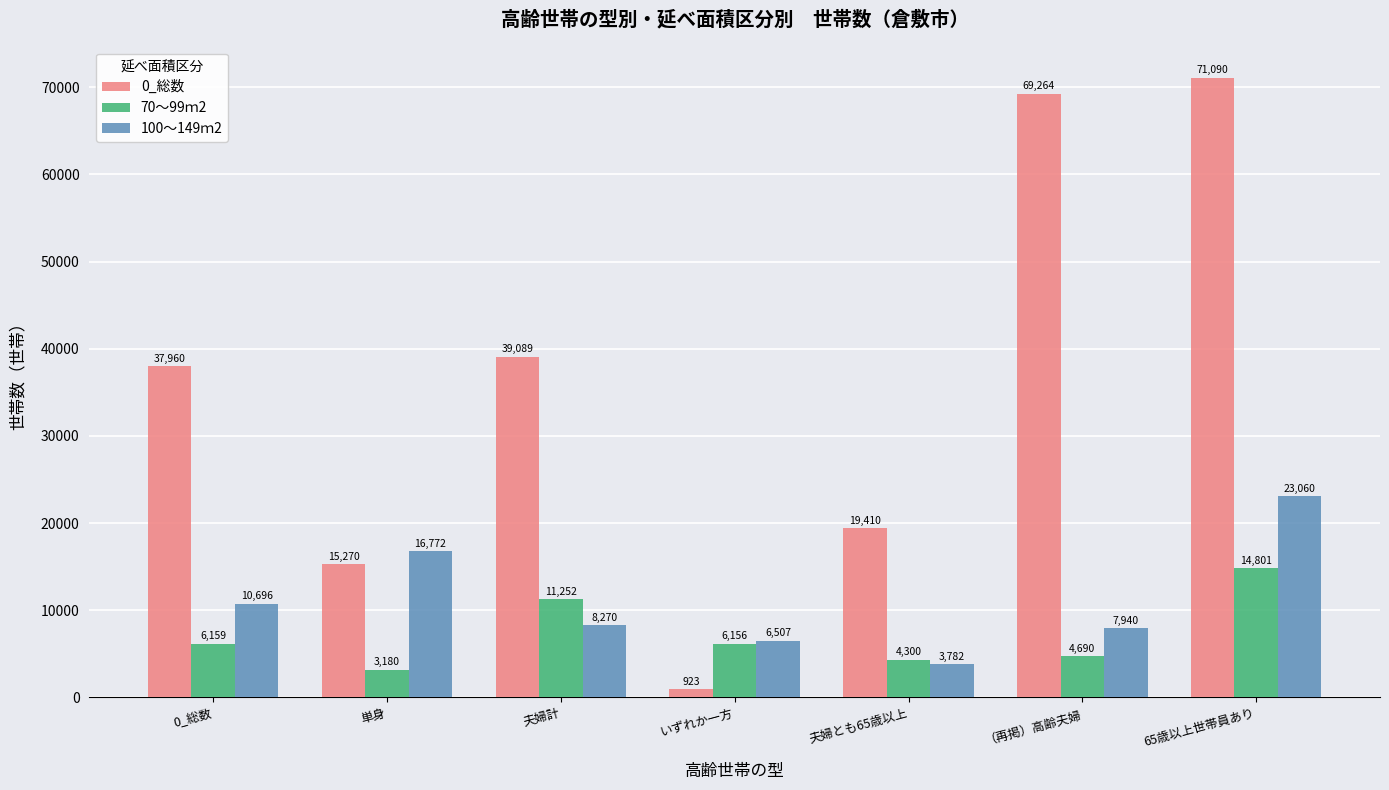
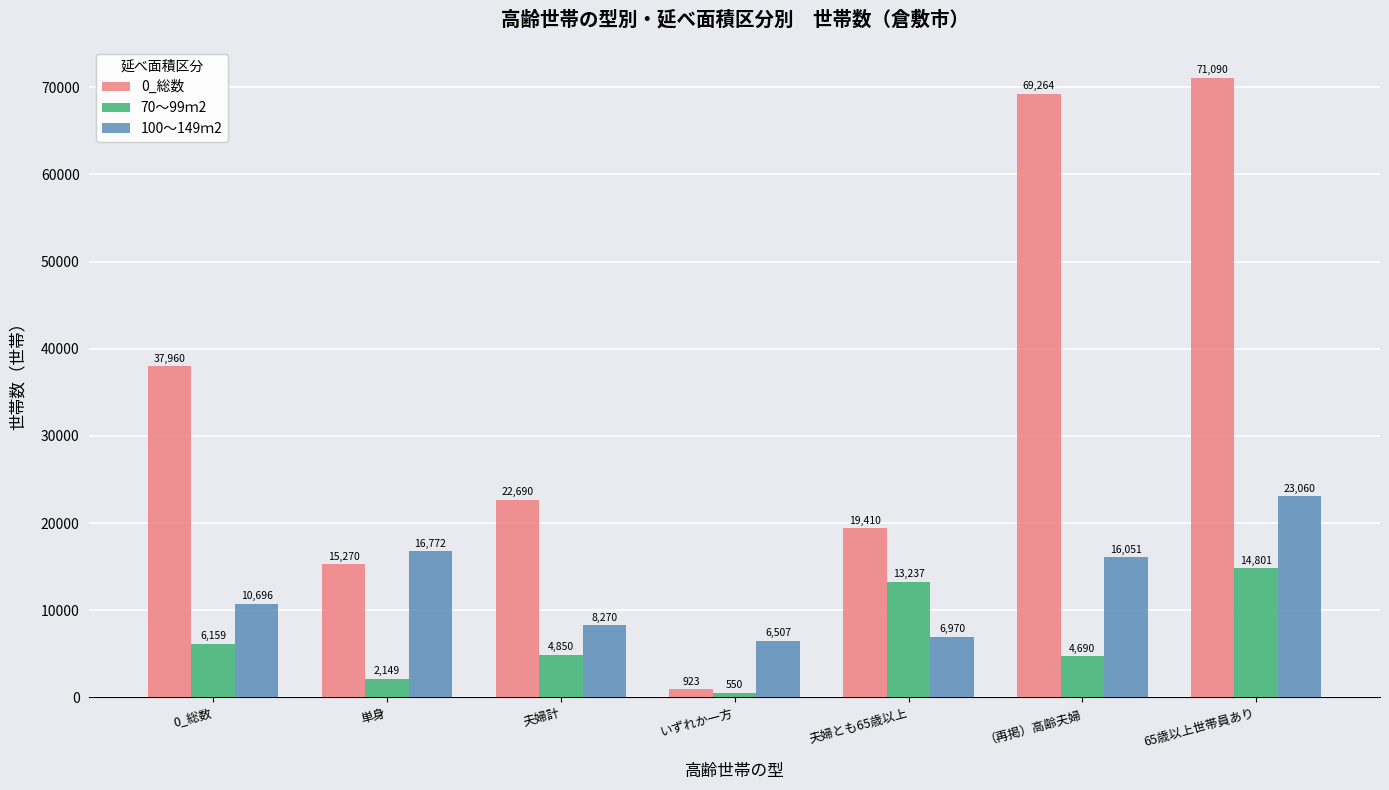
70～99ｍ2, 単身: 3,180 -> 2,149
0_総数, 夫婦計: 39,089 -> 22,690
70～99ｍ2, 夫婦計: 11,252 -> 4,850
70～99ｍ2, いずれか一方: 6,156 -> 550
70～99ｍ2, 夫婦とも65歳以上: 4,300 -> 13,237
100～149ｍ2, 夫婦とも65歳以上: 3,782 -> 6,970
100～149ｍ2, （再掲）高齢夫婦: 7,940 -> 16,051
